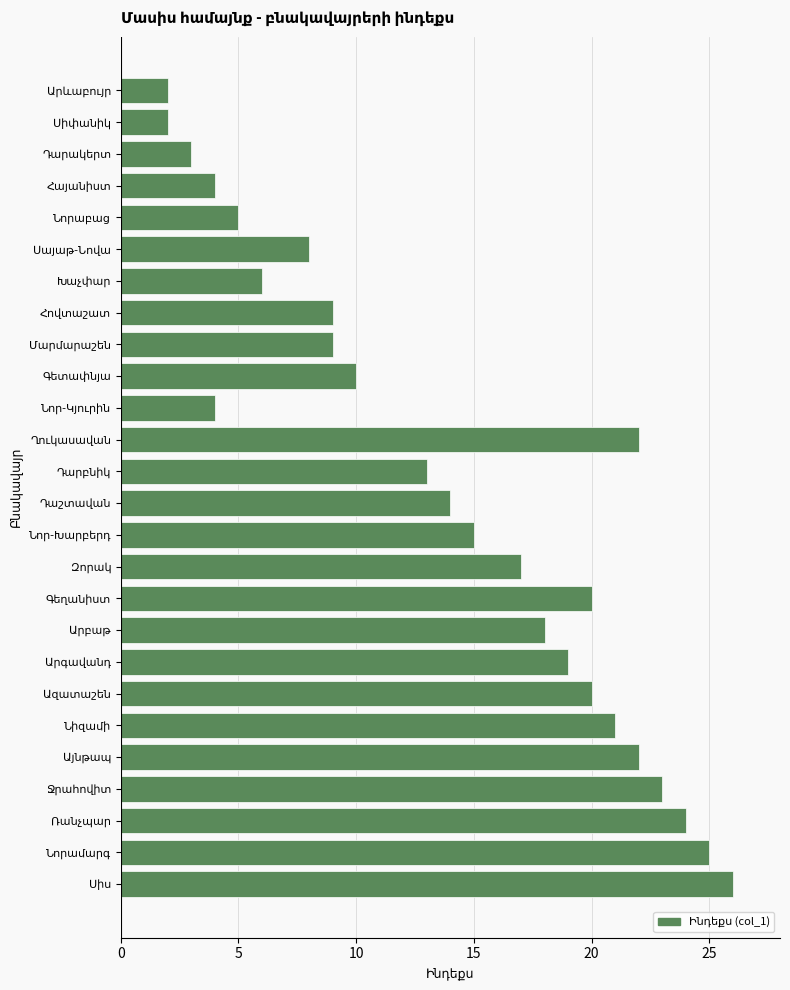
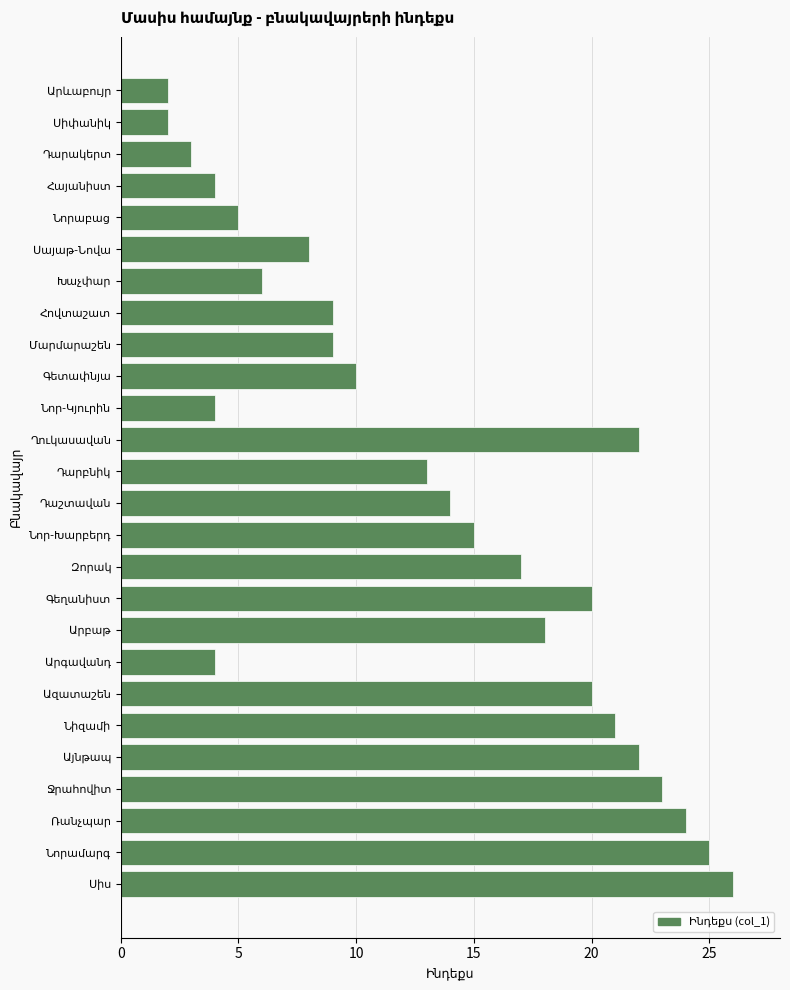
Արգավանդ: 19 -> 4
